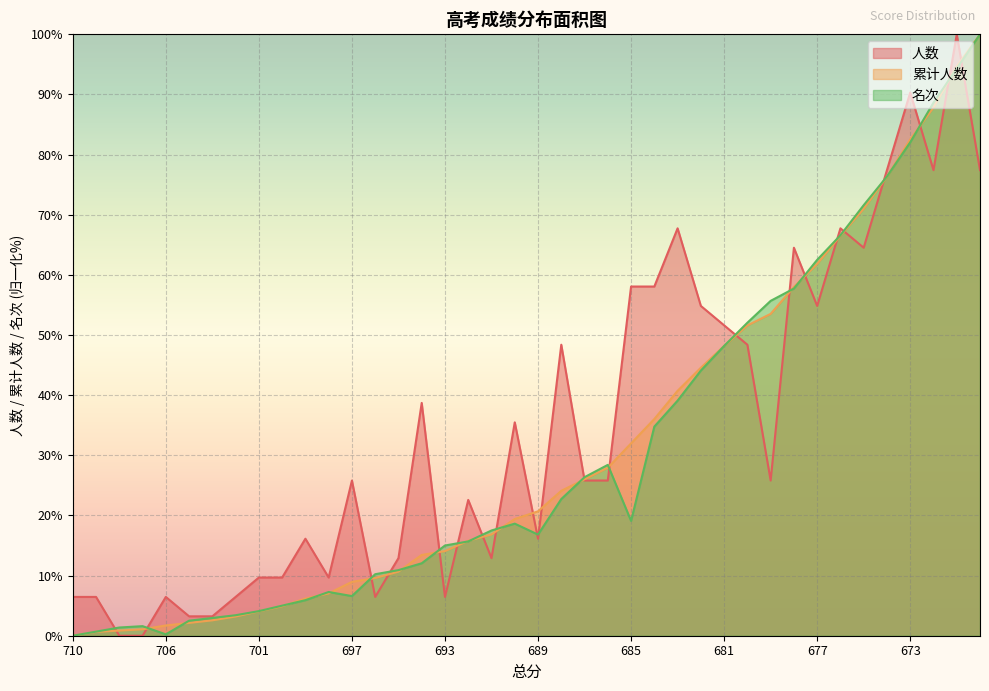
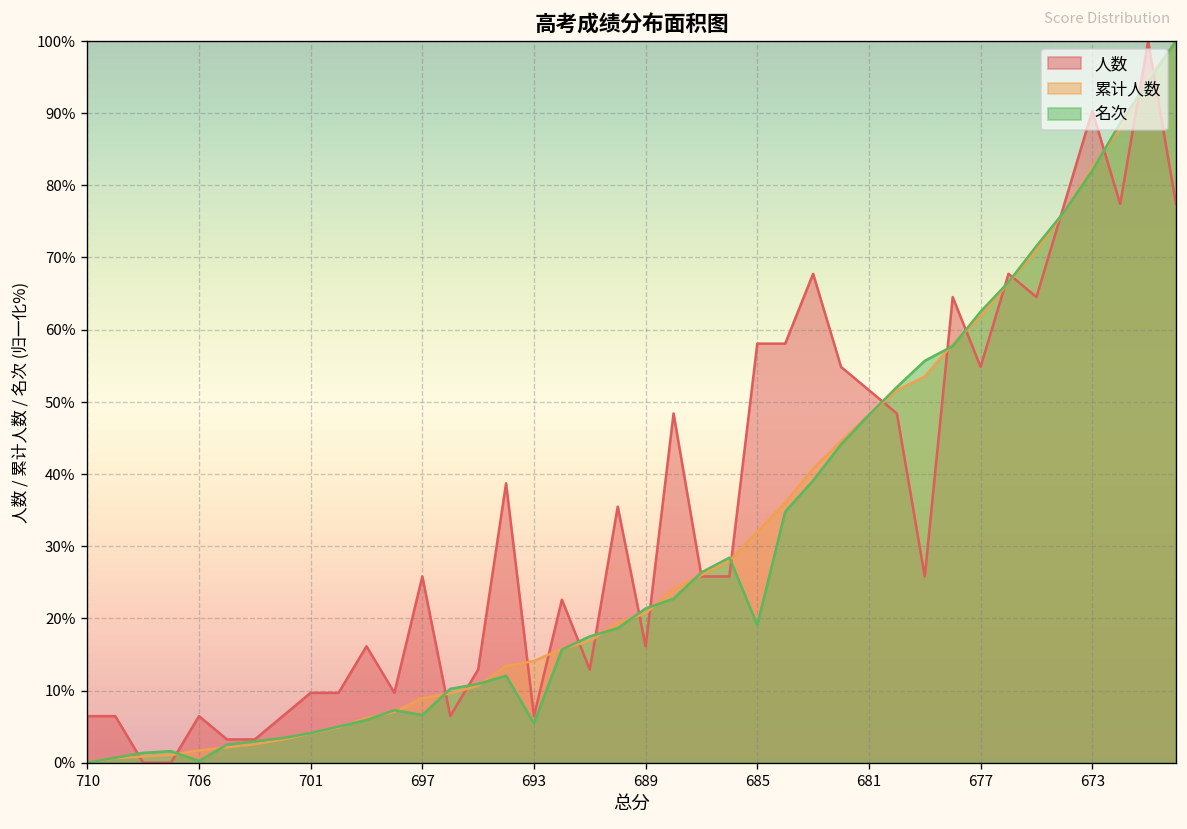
名次, 693: 15% -> 5%
名次, 689: 17% -> 21%
